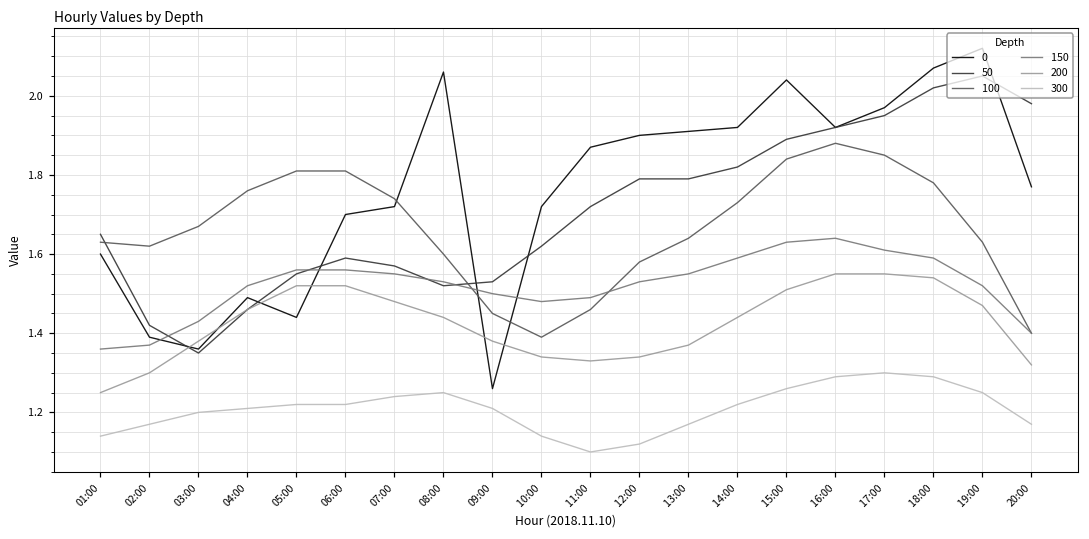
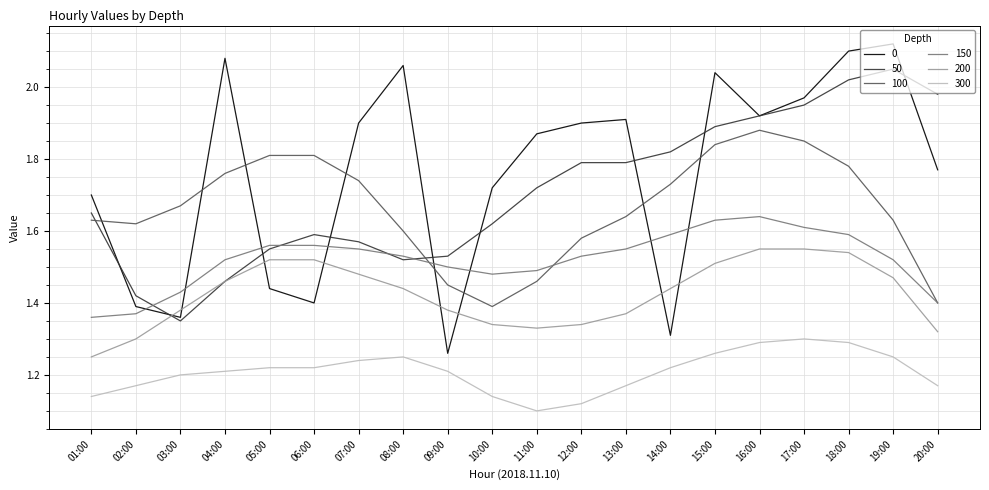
0, 01:00: 1.6 -> 1.7
0, 04:00: 1.49 -> 2.08
0, 06:00: 1.7 -> 1.4
0, 07:00: 1.72 -> 1.90
0, 14:00: 1.92 -> 1.31
0, 18:00: 2.07 -> 2.10
